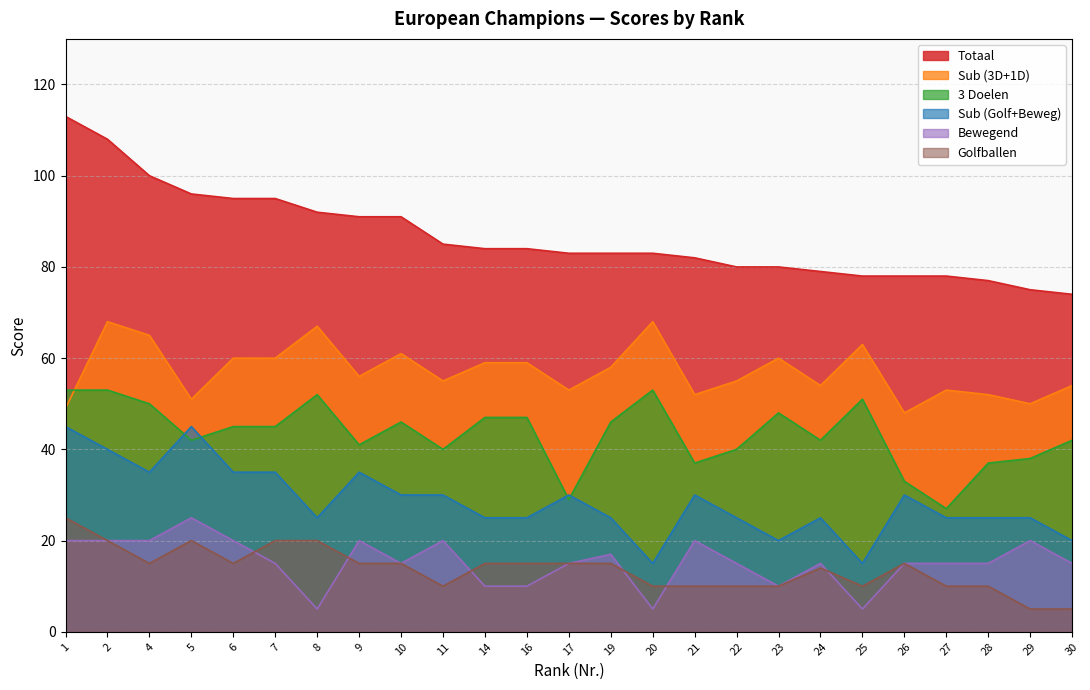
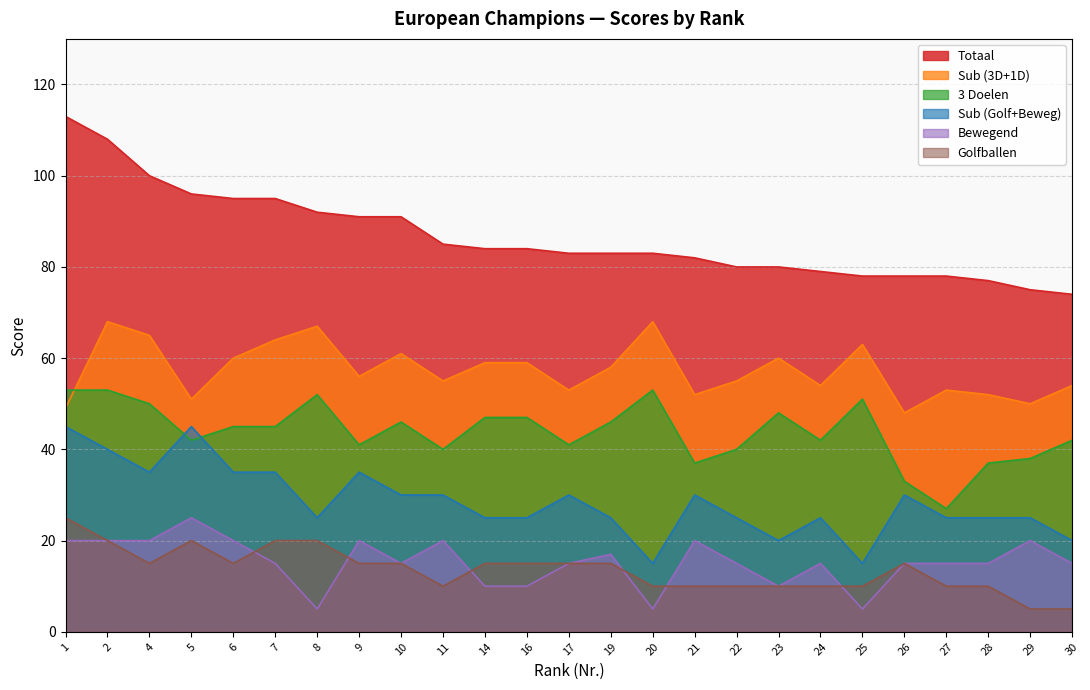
Sub (3D+1D), 7: 60 -> 64
3 Doelen, 17: 29 -> 41
Golfballen, 24: 14 -> 10
